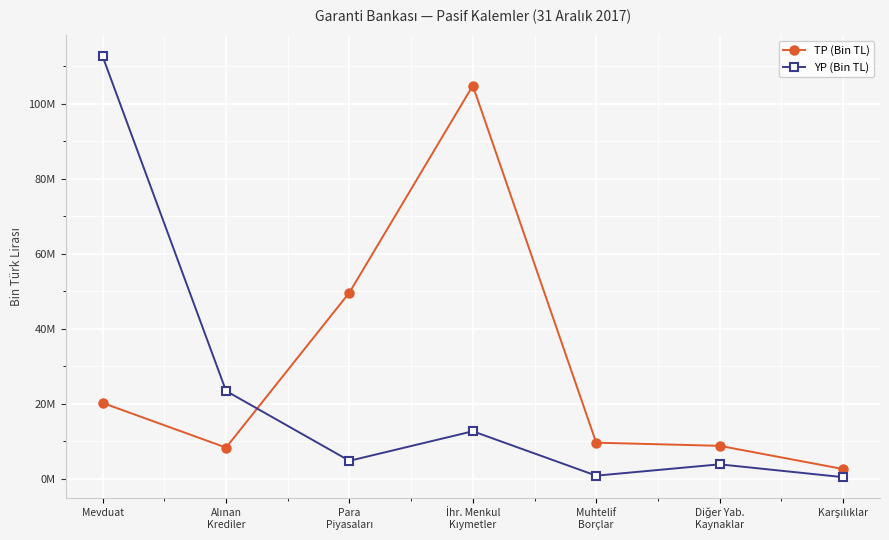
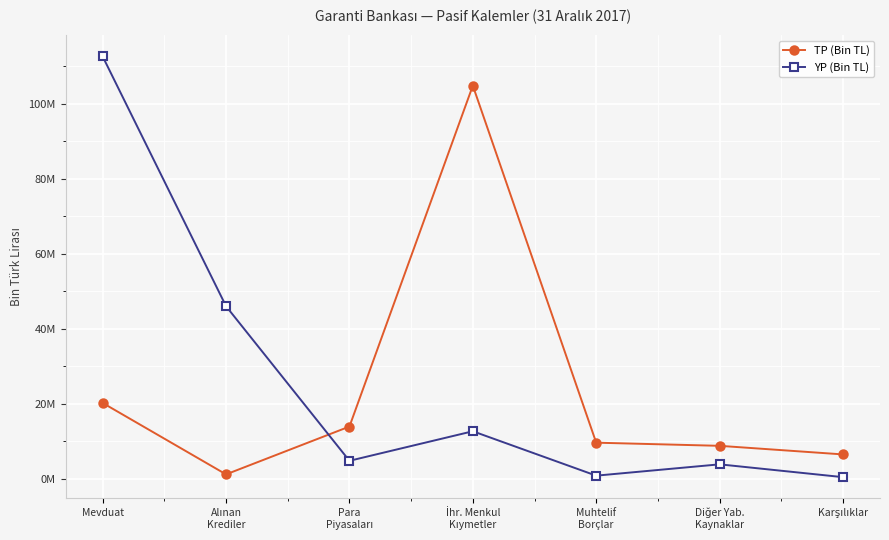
TP (Bin TL), Alınan Krediler: 8000000 -> 1000000
YP (Bin TL), Alınan Krediler: 23000000 -> 46000000
TP (Bin TL), Para Piyasaları: 50000000 -> 14000000
TP (Bin TL), Karşılıklar: 3000000 -> 6000000
